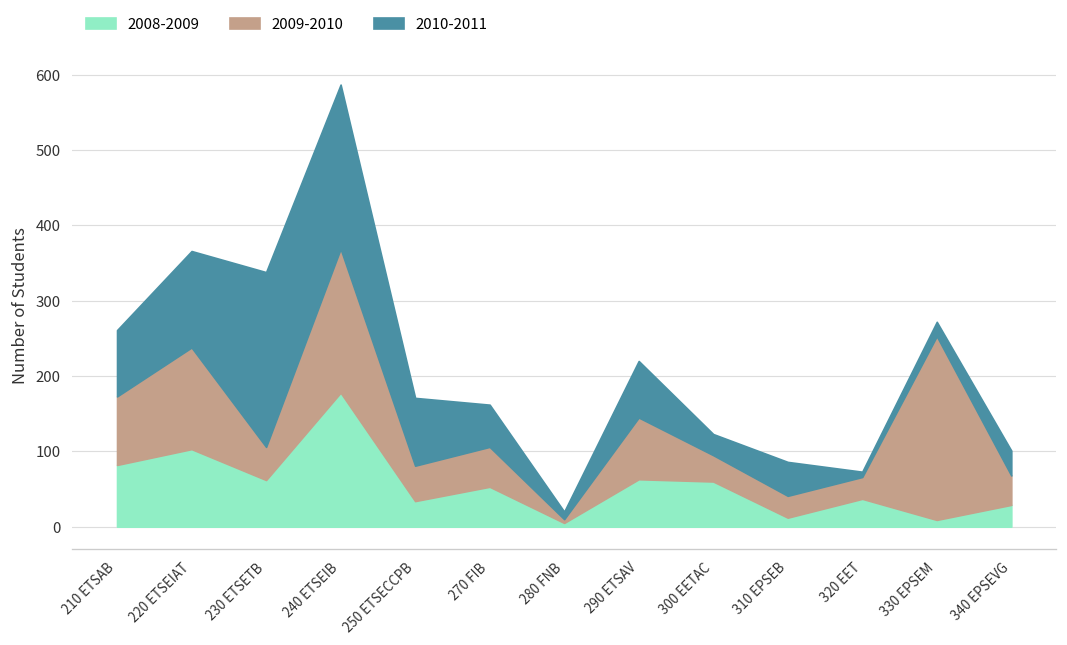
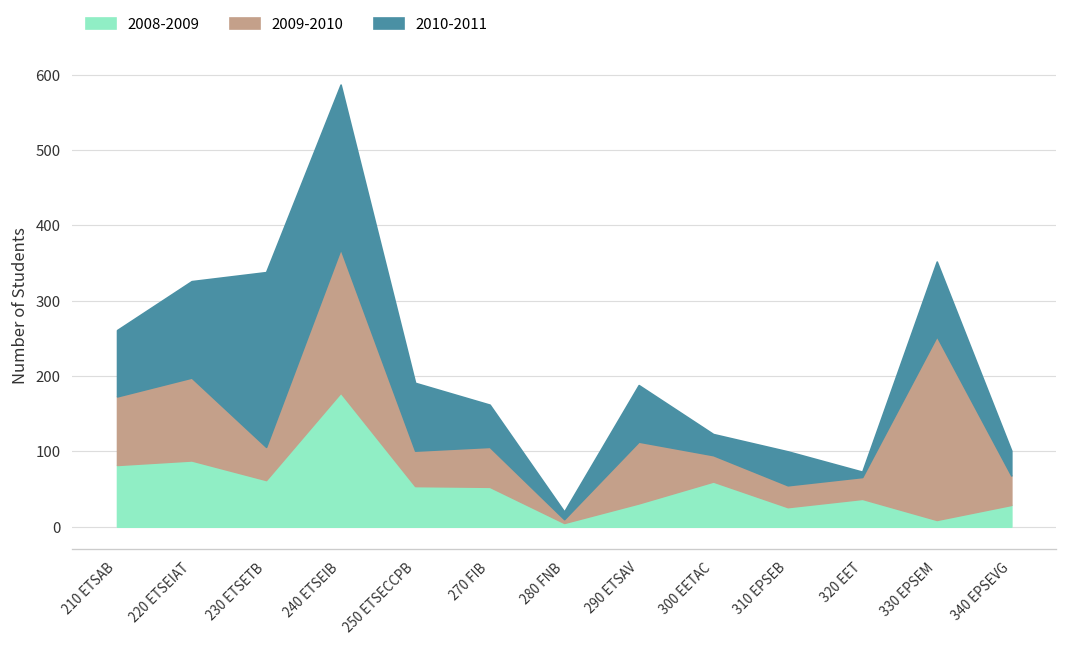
2008-2009, 220 ETSEIAT: 100 -> 90
2009-2010, 220 ETSEIAT: 140 -> 110
2008-2009, 250 ETSECCPB: 30 -> 50
2008-2009, 290 ETSAV: 60 -> 30
2008-2009, 310 EPSEB: 10 -> 30
2010-2011, 330 EPSEM: 20 -> 100
